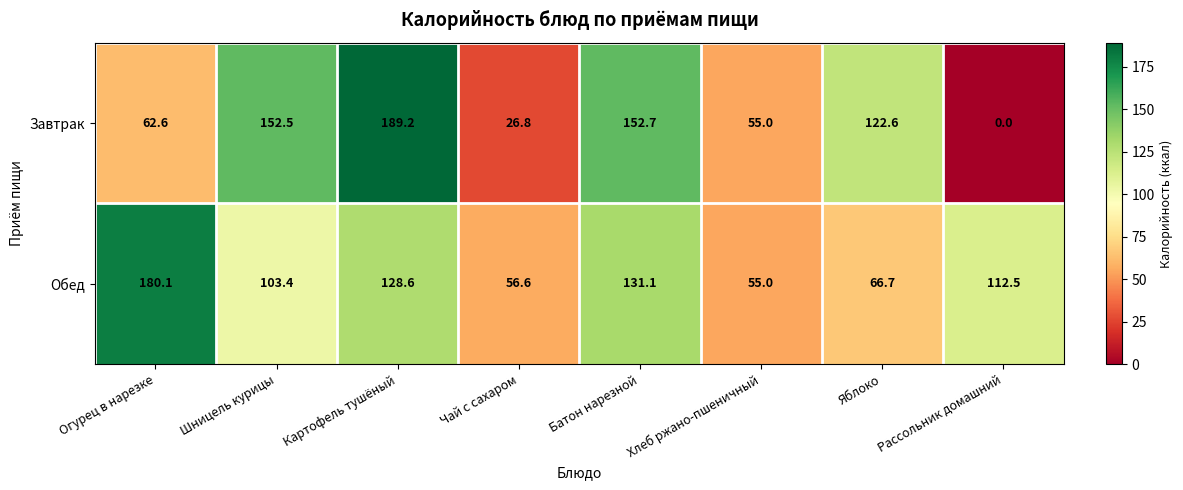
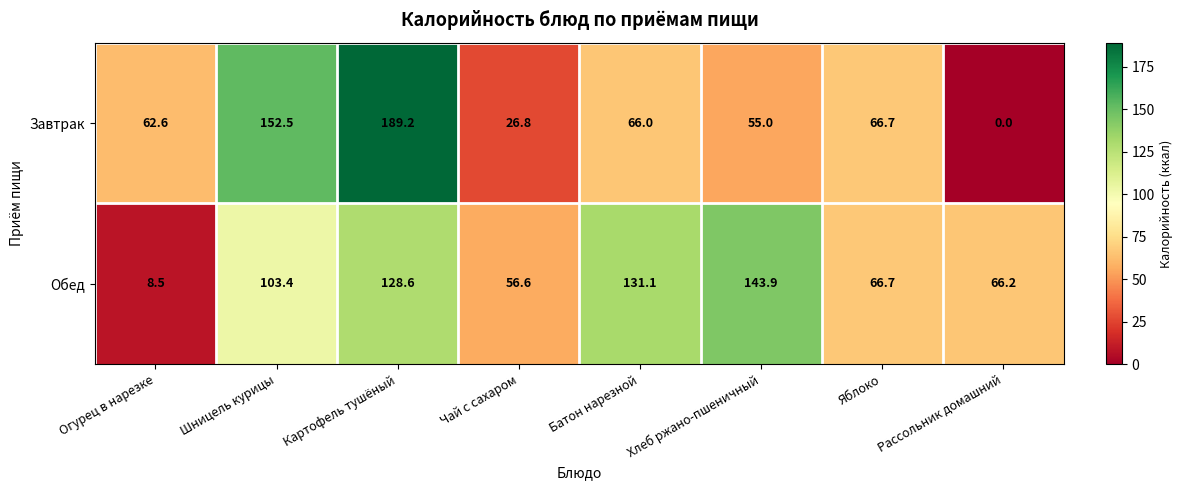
Завтрак, Батон нарезной: 152.7 -> 66.0
Завтрак, Яблоко: 122.6 -> 66.7
Обед, Огурец в нарезке: 180.1 -> 8.5
Обед, Хлеб ржано-пшеничный: 55.0 -> 143.9
Обед, Рассольник домашний: 112.5 -> 66.2
